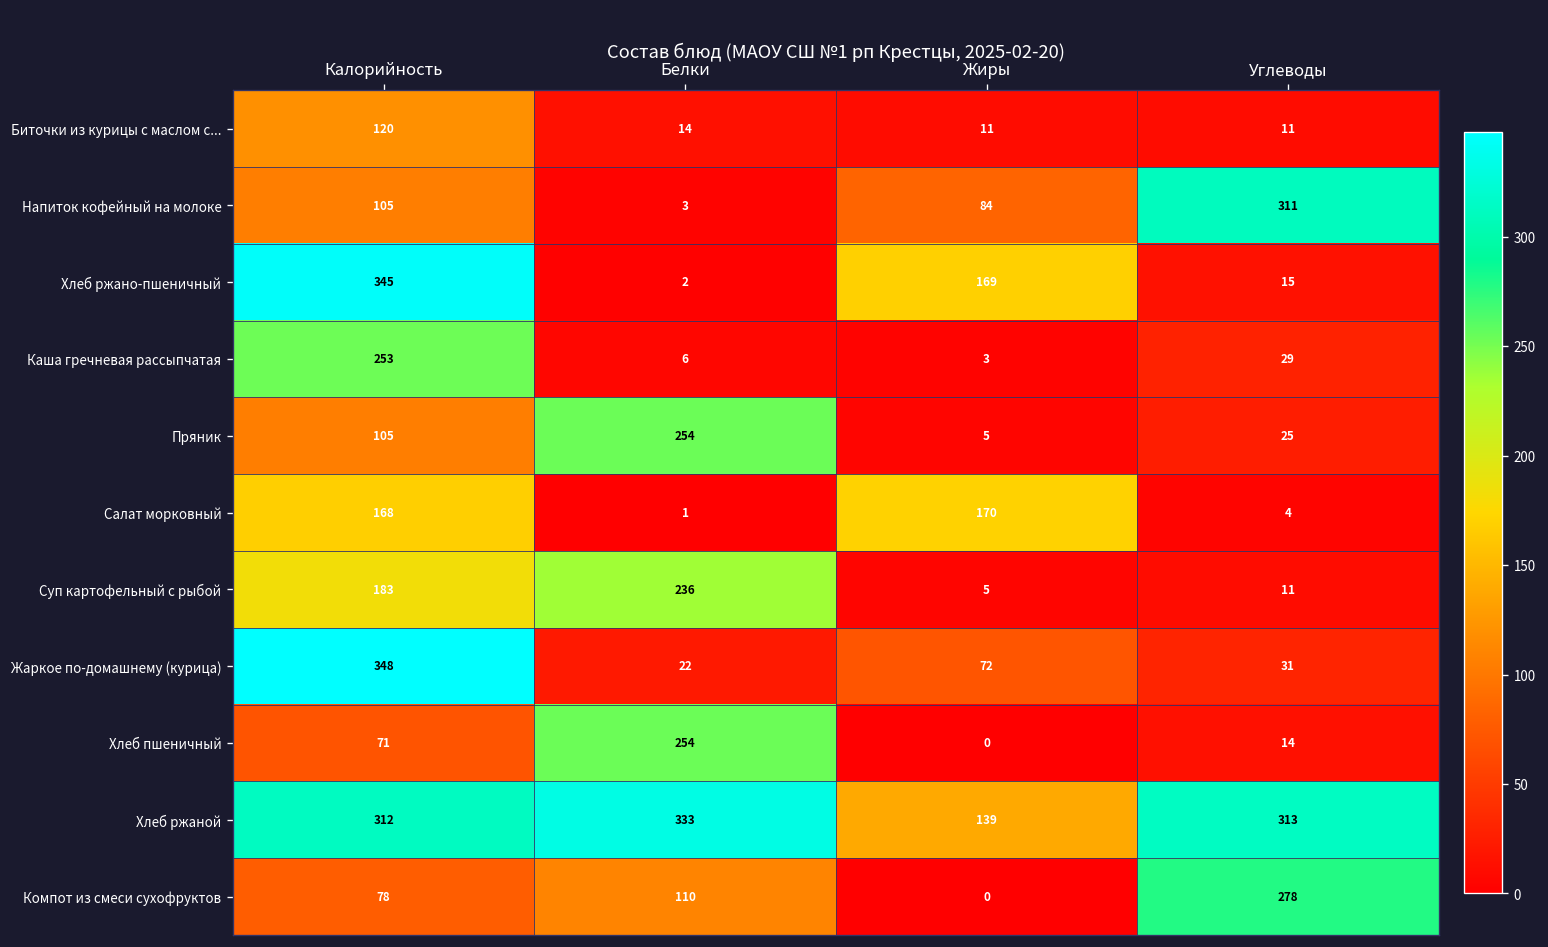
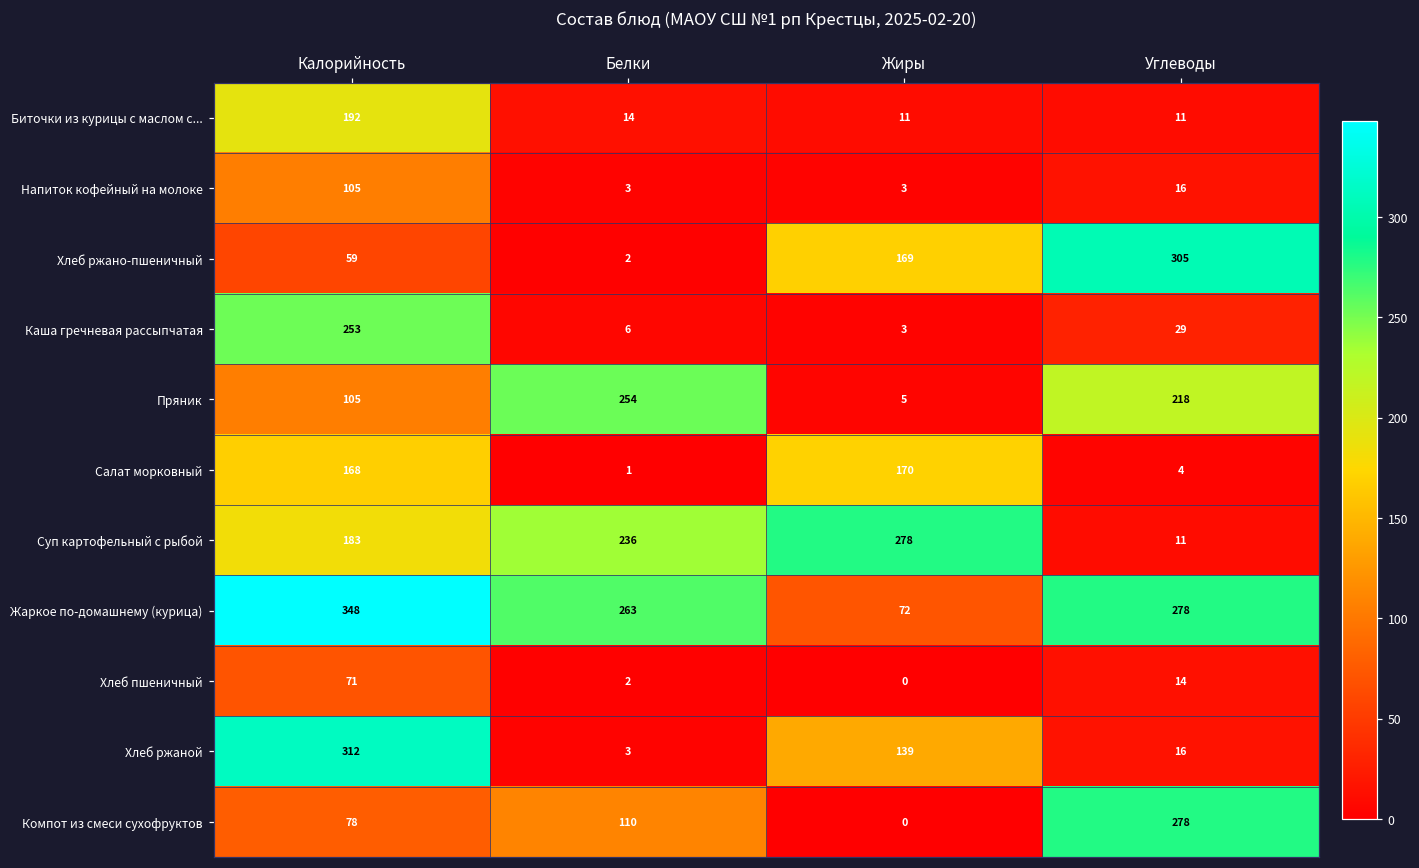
Биточки из курицы с маслом с..., Калорийность: 120 -> 192
Напиток кофейный на молоке, Жиры: 84 -> 3
Напиток кофейный на молоке, Углеводы: 311 -> 16
Хлеб ржано-пшеничный, Калорийность: 345 -> 59
Хлеб ржано-пшеничный, Углеводы: 15 -> 305
Пряник, Углеводы: 25 -> 218
Суп картофельный с рыбой, Жиры: 5 -> 278
Жаркое по-домашнему (курица), Белки: 22 -> 263
Жаркое по-домашнему (курица), Углеводы: 31 -> 278
Хлеб пшеничный, Белки: 254 -> 2
Хлеб ржаной, Белки: 333 -> 3
Хлеб ржаной, Углеводы: 313 -> 16
